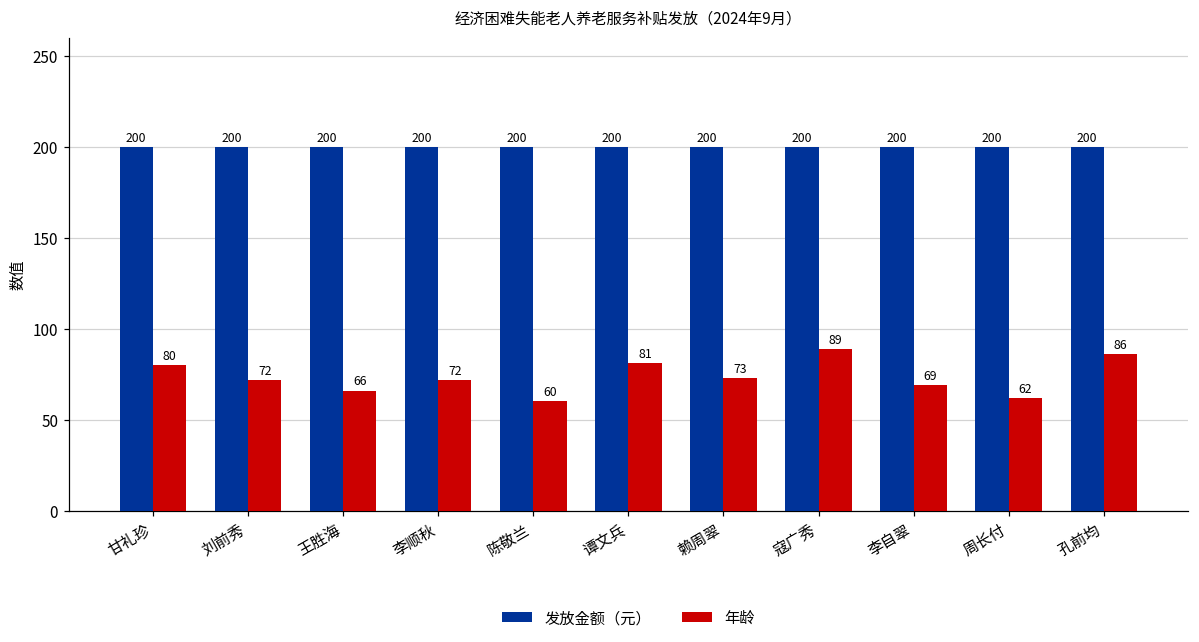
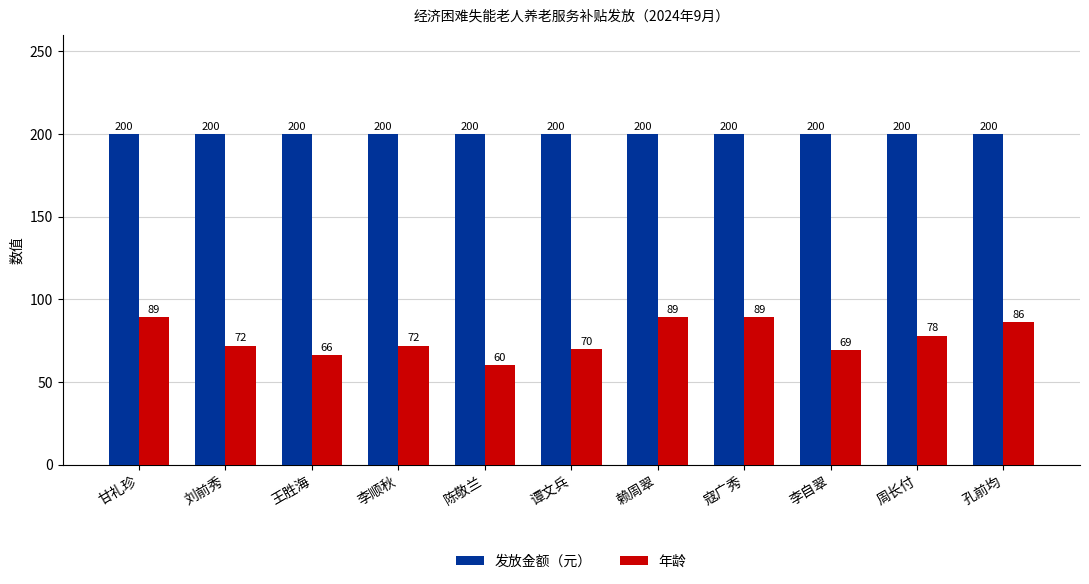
年龄, 甘礼珍: 80 -> 89
年龄, 谭文兵: 81 -> 70
年龄, 赖周翠: 73 -> 89
年龄, 周长付: 62 -> 78
